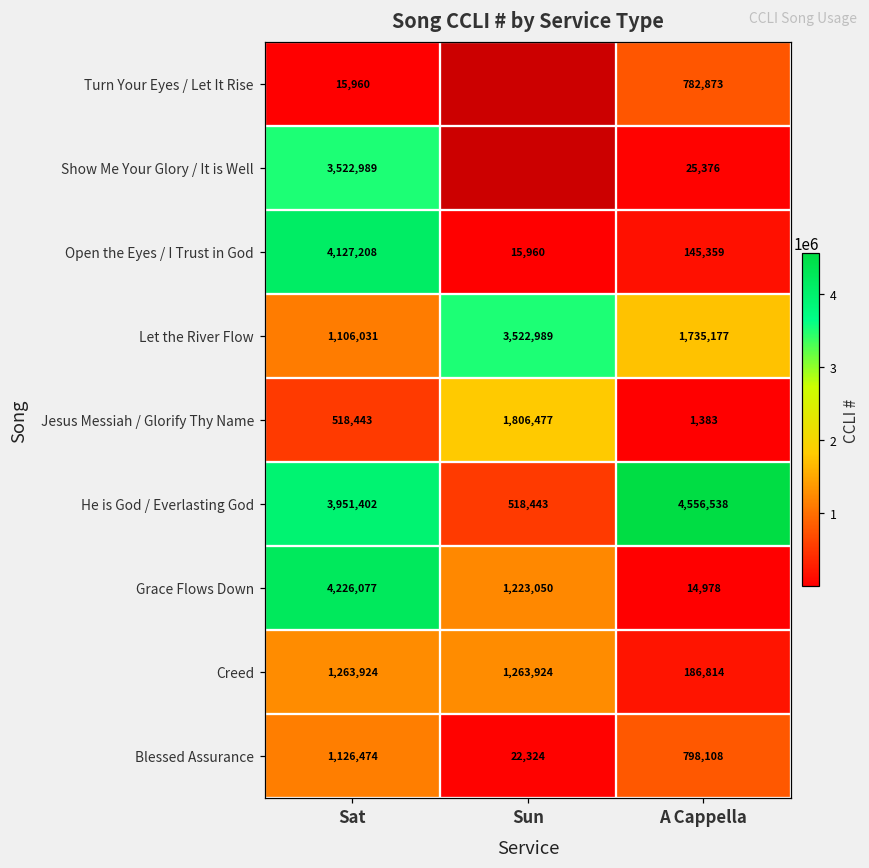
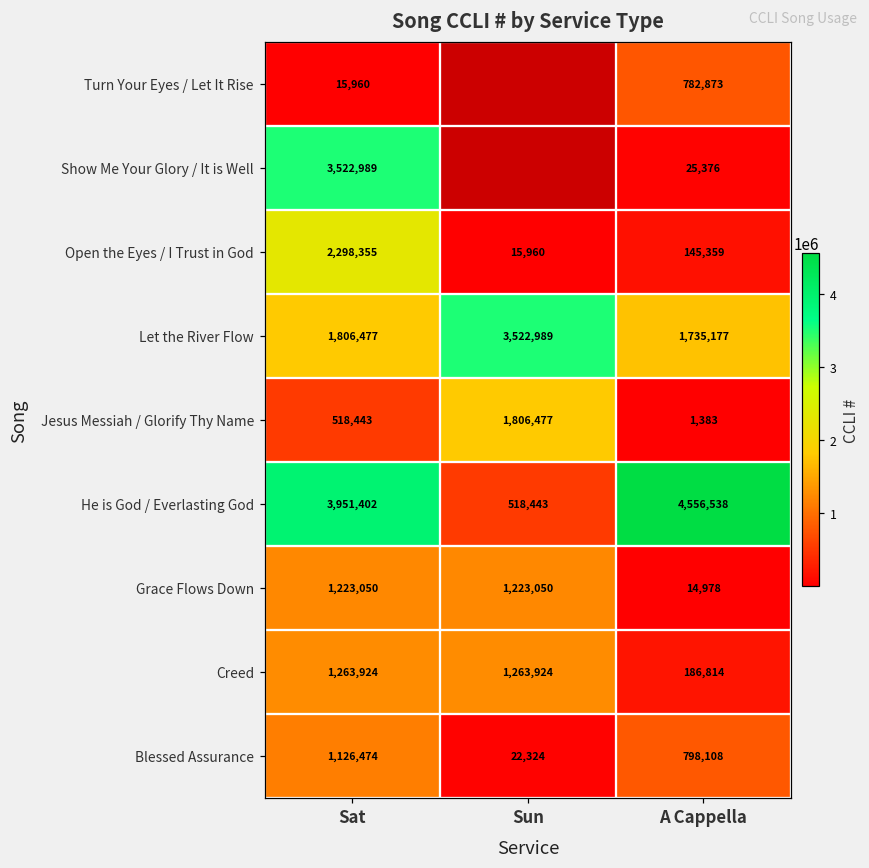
Open the Eyes / I Trust in God, Sat: 4,127,208 -> 2,298,355
Let the River Flow, Sat: 1,106,031 -> 1,806,477
Grace Flows Down, Sat: 4,226,077 -> 1,223,050
